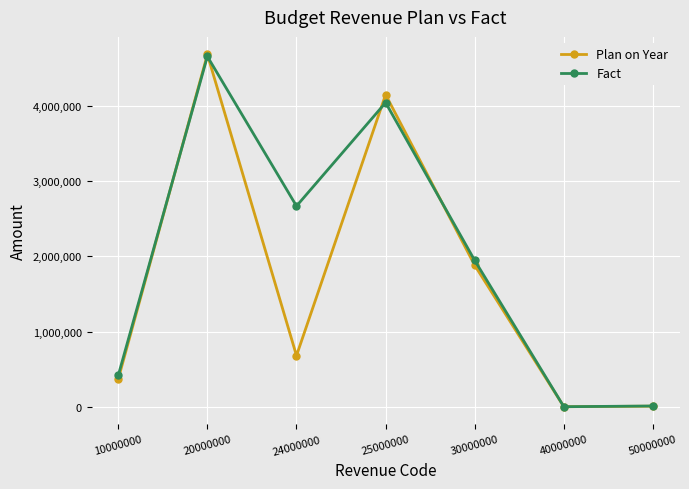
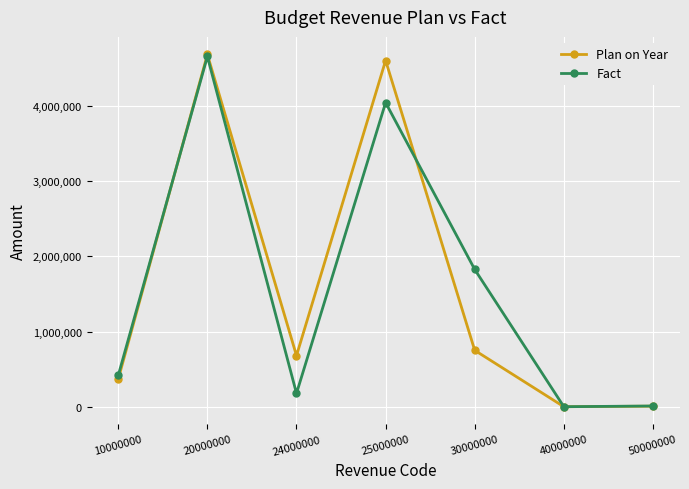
Fact, 24000000: 2,700,000 -> 200,000
Plan on Year, 25000000: 4,200,000 -> 4,600,000
Plan on Year, 30000000: 1,900,000 -> 800,000
Fact, 30000000: 1,900,000 -> 1,800,000
